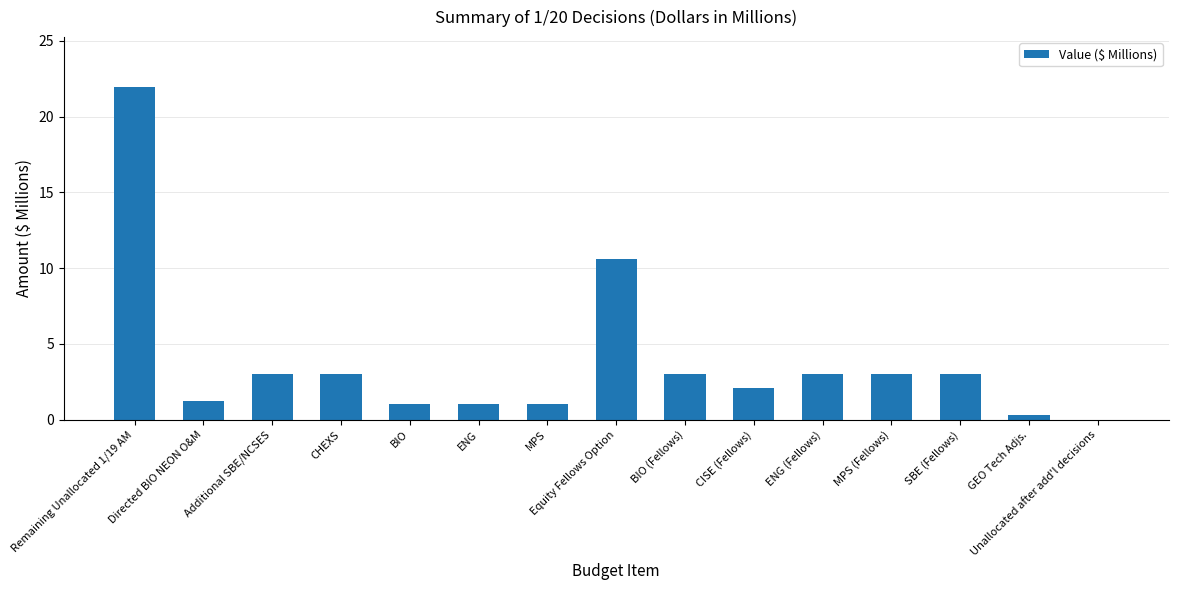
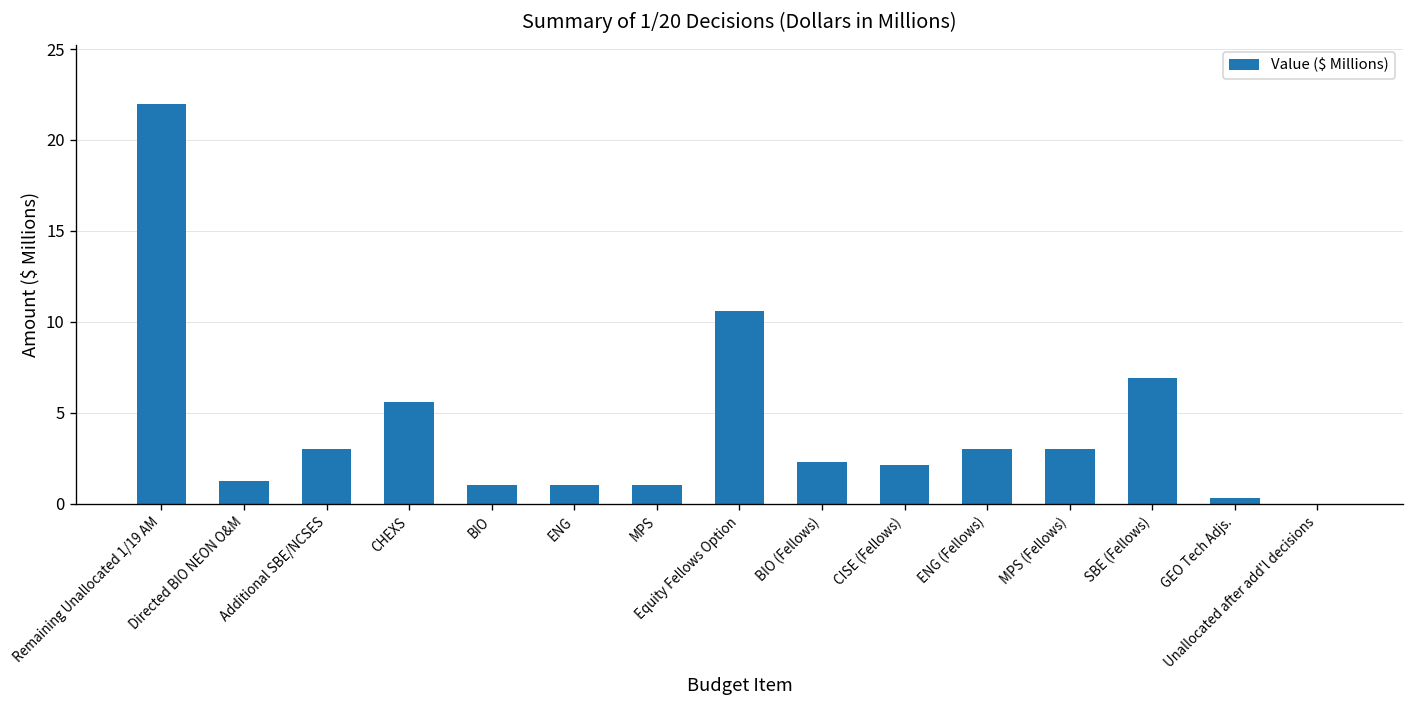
CHEXS: 3.0 -> 5.6
BIO (Fellows): 3.0 -> 2.3
SBE (Fellows): 3.0 -> 6.9
